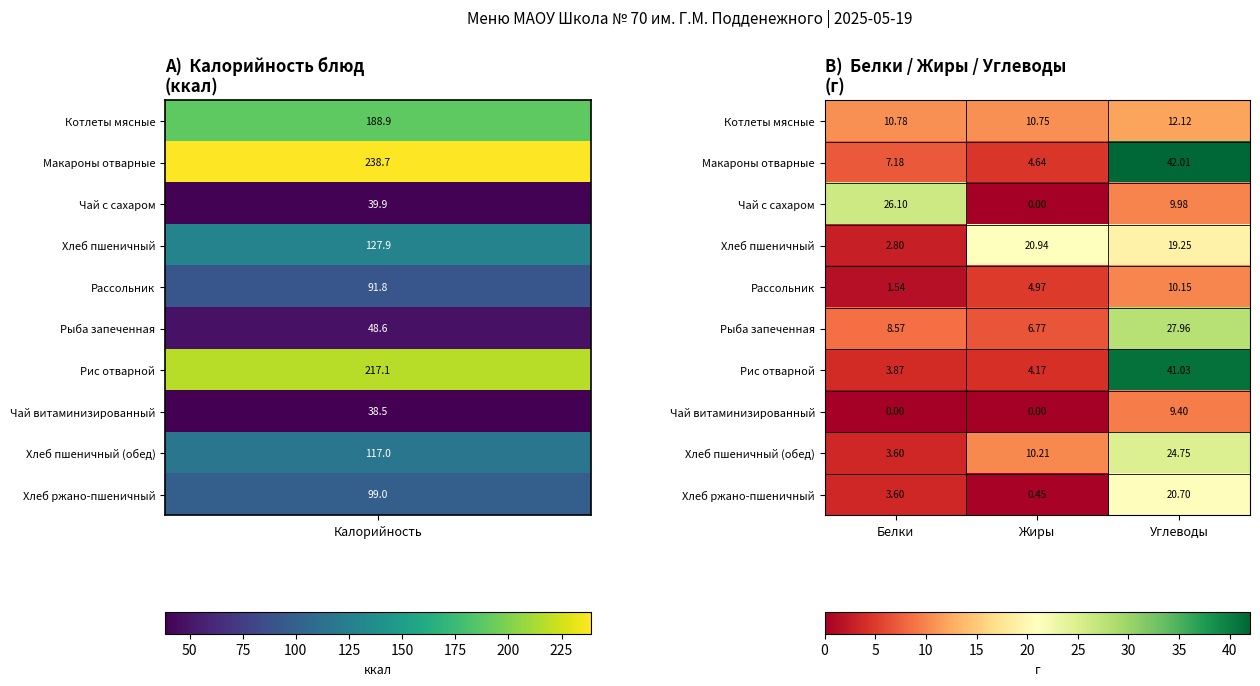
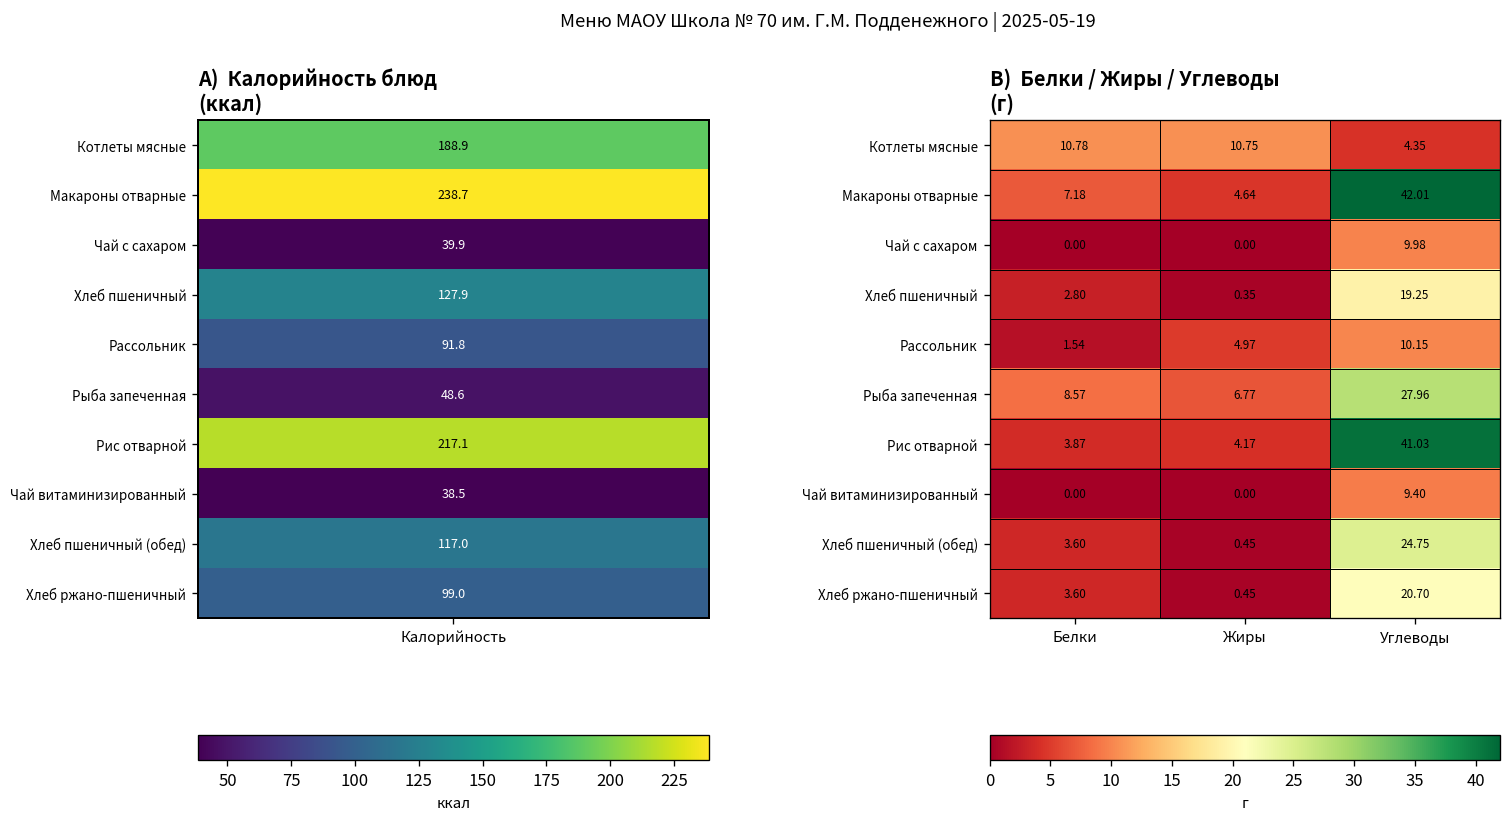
B) Белки / Жиры / Углеводы (г), Котлеты мясные, Углеводы: 12.12 -> 4.35
B) Белки / Жиры / Углеводы (г), Чай с сахаром, Белки: 26.10 -> 0.00
B) Белки / Жиры / Углеводы (г), Хлеб пшеничный, Жиры: 20.94 -> 0.35
B) Белки / Жиры / Углеводы (г), Хлеб пшеничный (обед), Жиры: 10.21 -> 0.45
